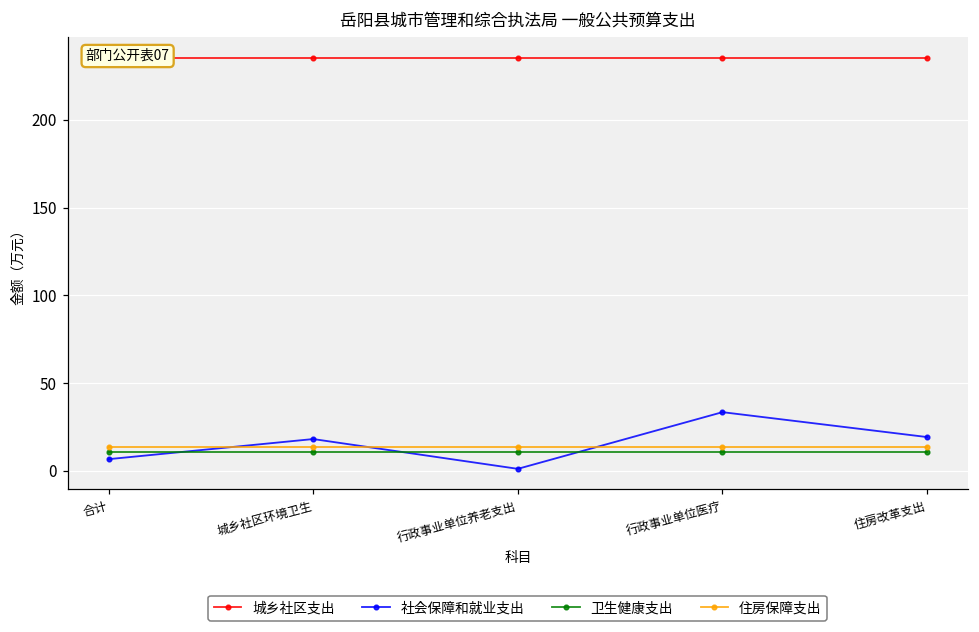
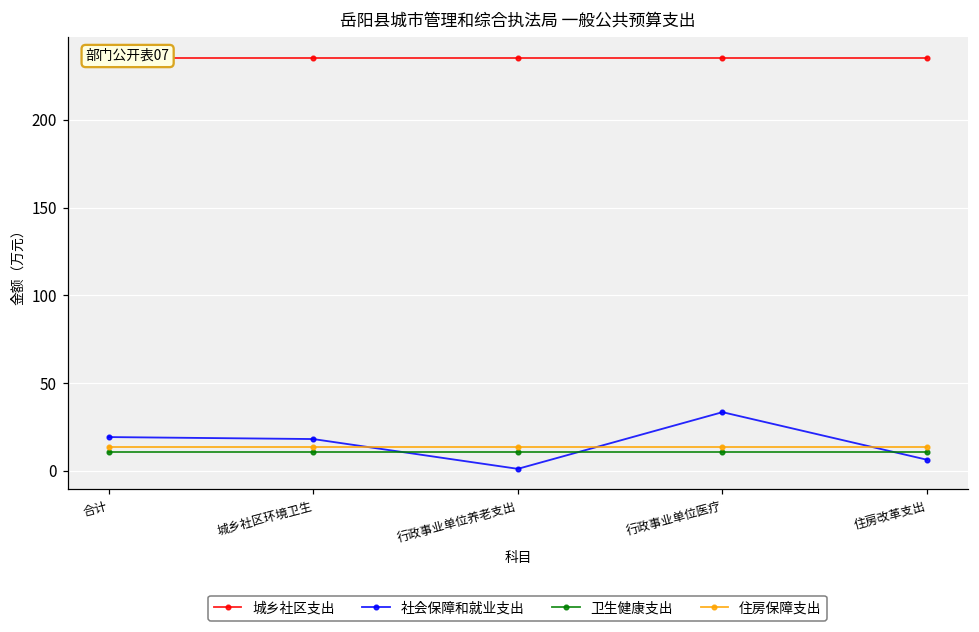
社会保障和就业支出, 合计: 7 -> 19
社会保障和就业支出, 住房改革支出: 19 -> 6
